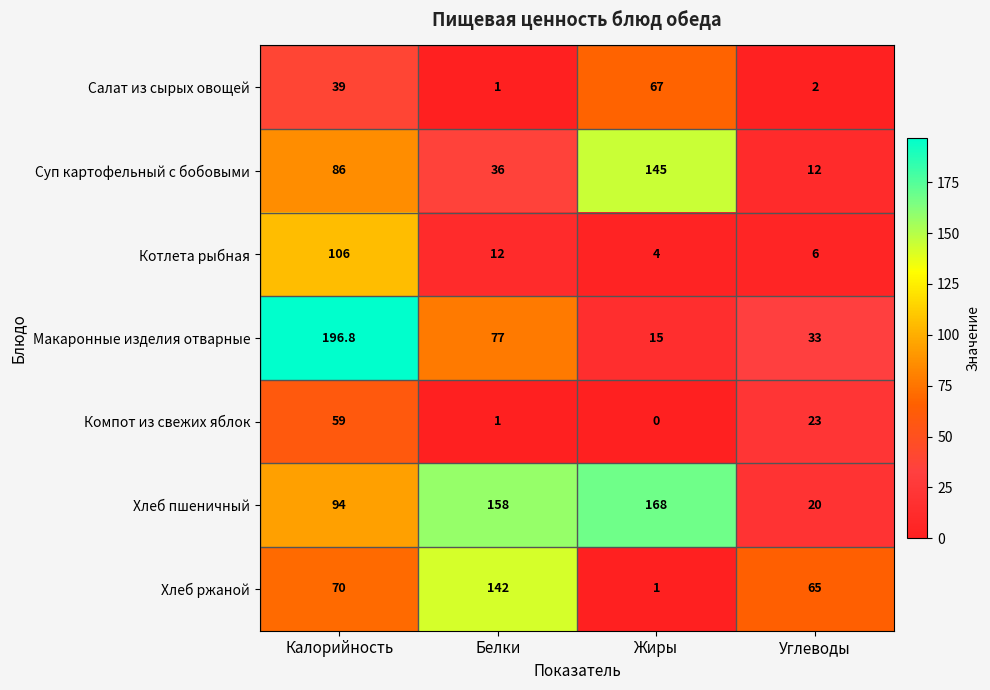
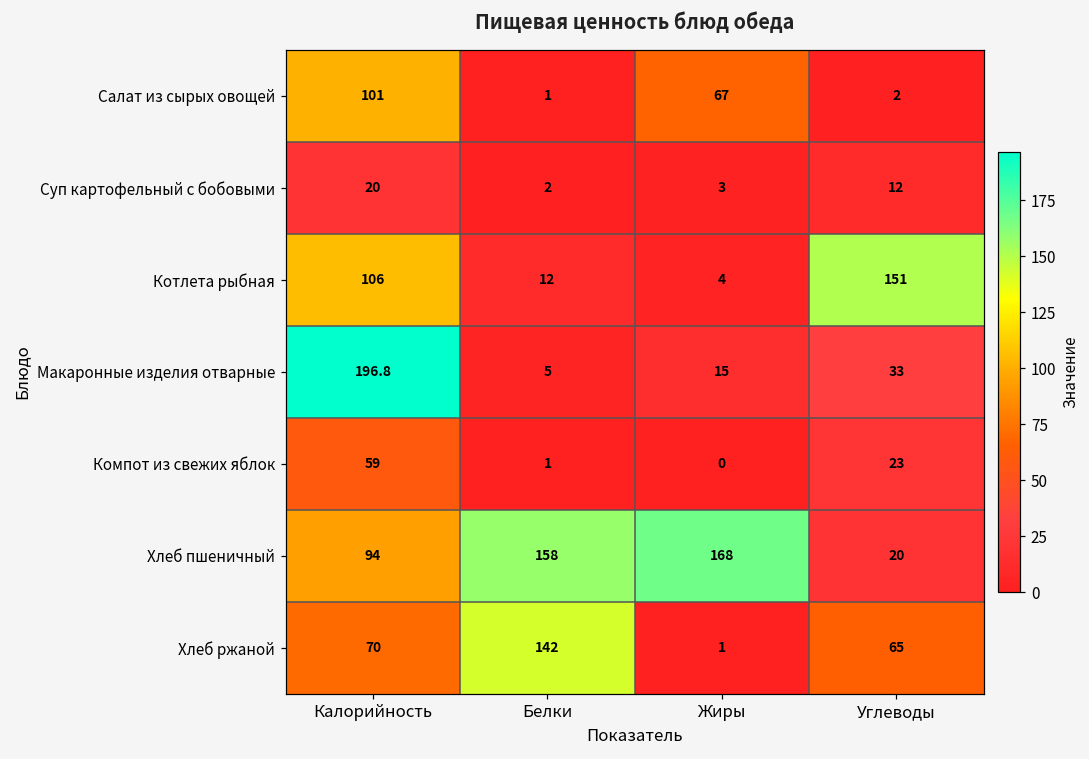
Салат из сырых овощей, Калорийность: 39 -> 101
Суп картофельный с бобовыми, Калорийность: 86 -> 20
Суп картофельный с бобовыми, Белки: 36 -> 2
Суп картофельный с бобовыми, Жиры: 145 -> 3
Котлета рыбная, Углеводы: 6 -> 151
Макаронные изделия отварные, Белки: 77 -> 5
